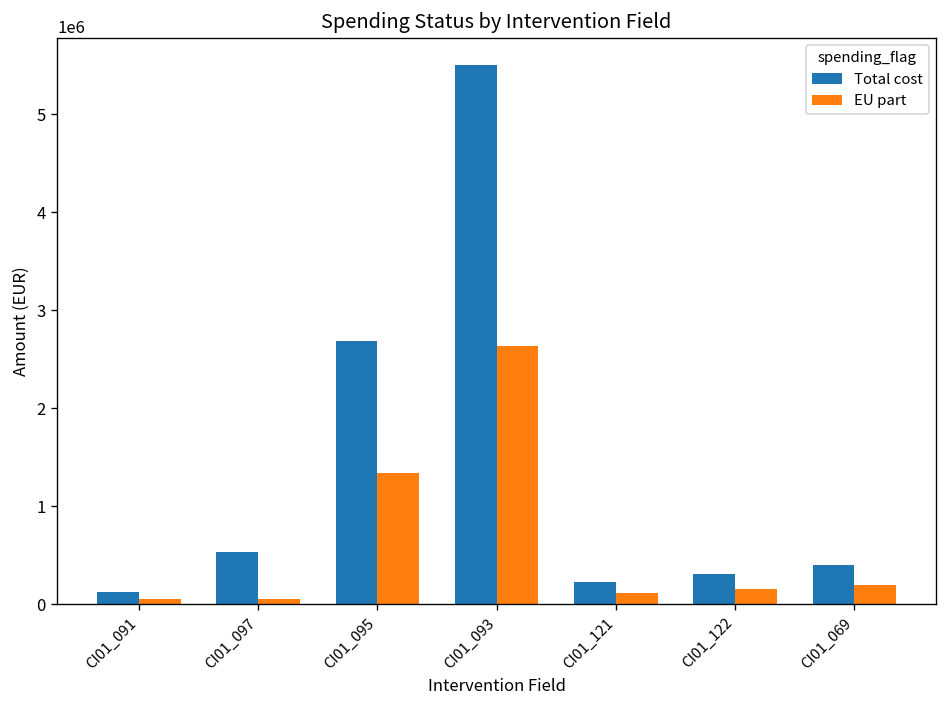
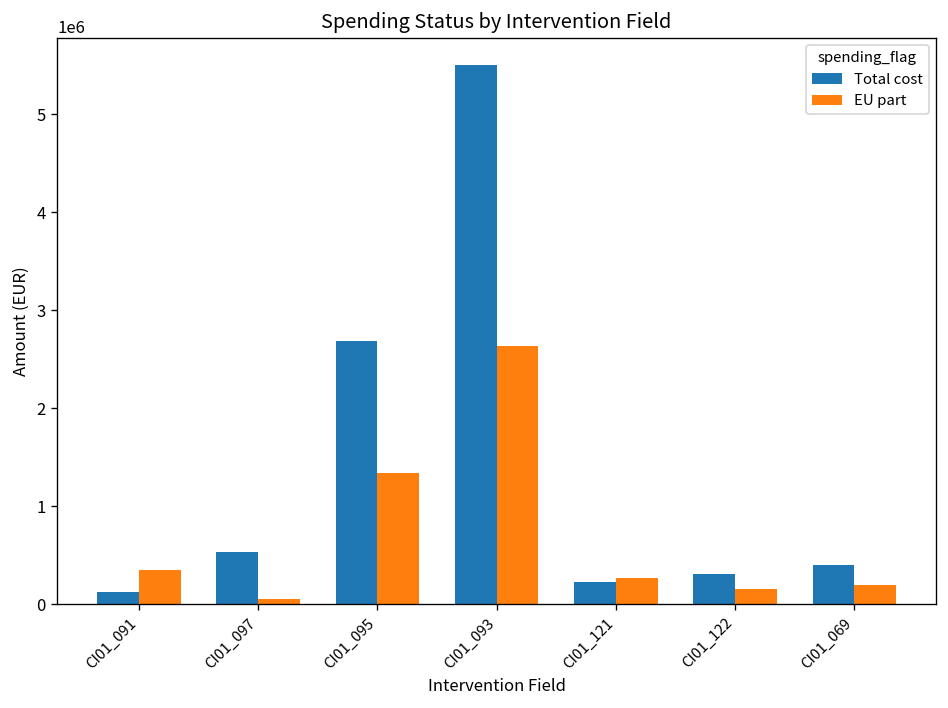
EU part, CI01_091: 100000 -> 300000
EU part, CI01_121: 100000 -> 300000
